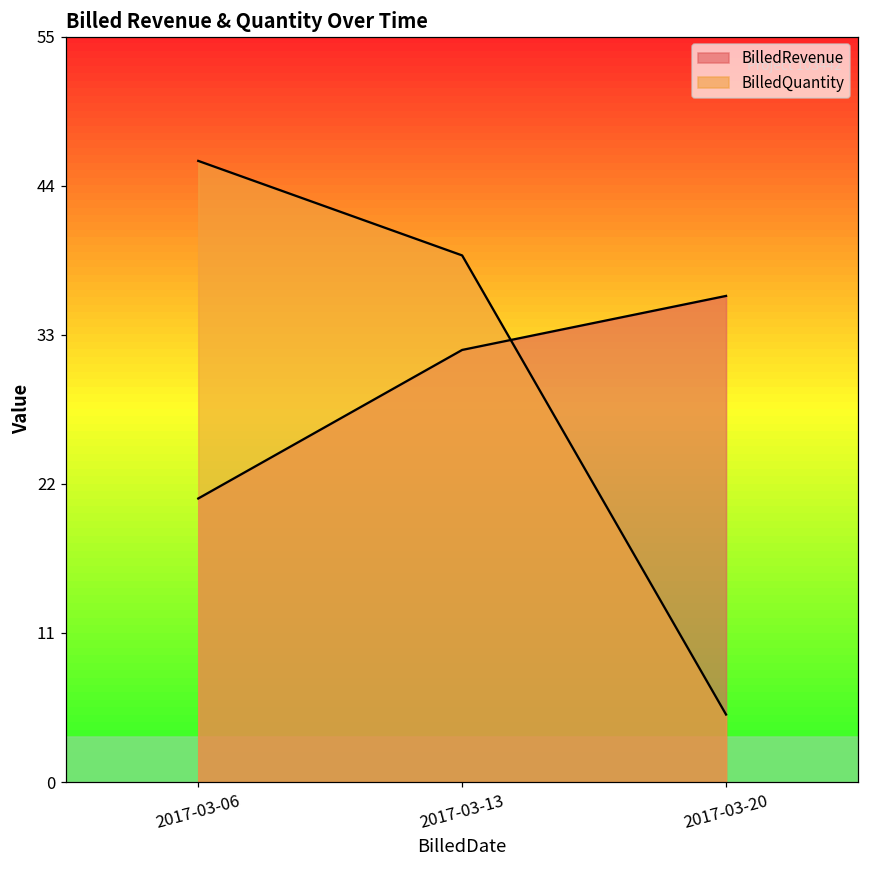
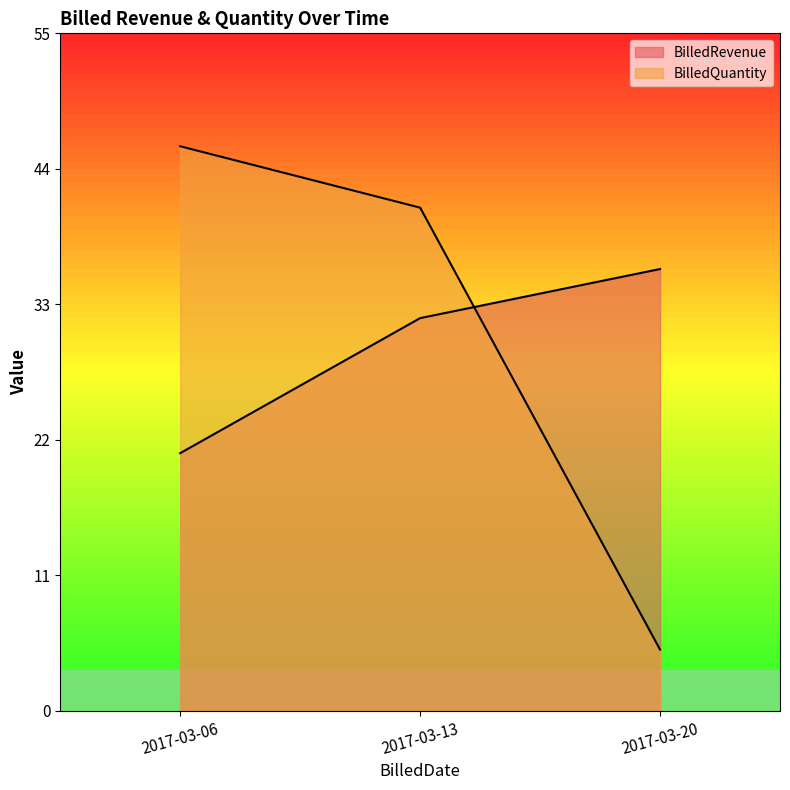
BilledQuantity, 2017-03-13: 39 -> 41
